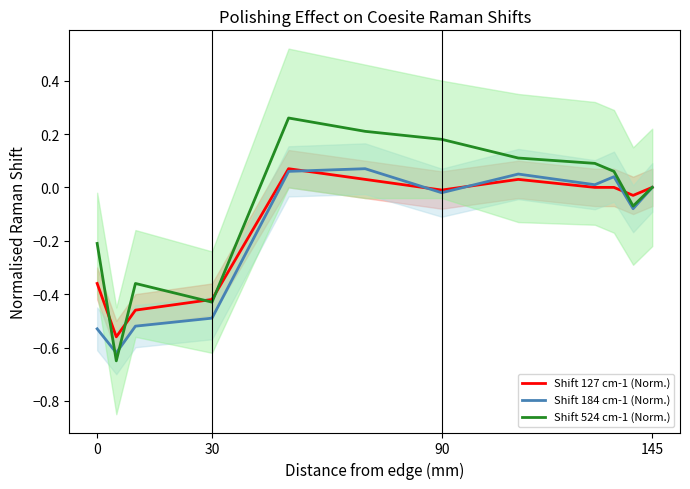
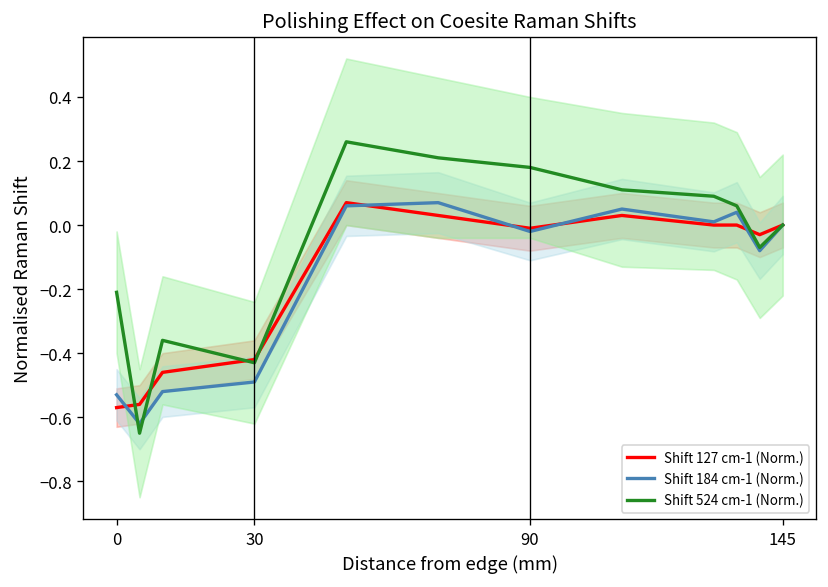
Shift 127 cm-1 (Norm.), 0: -0.36 -> -0.57
